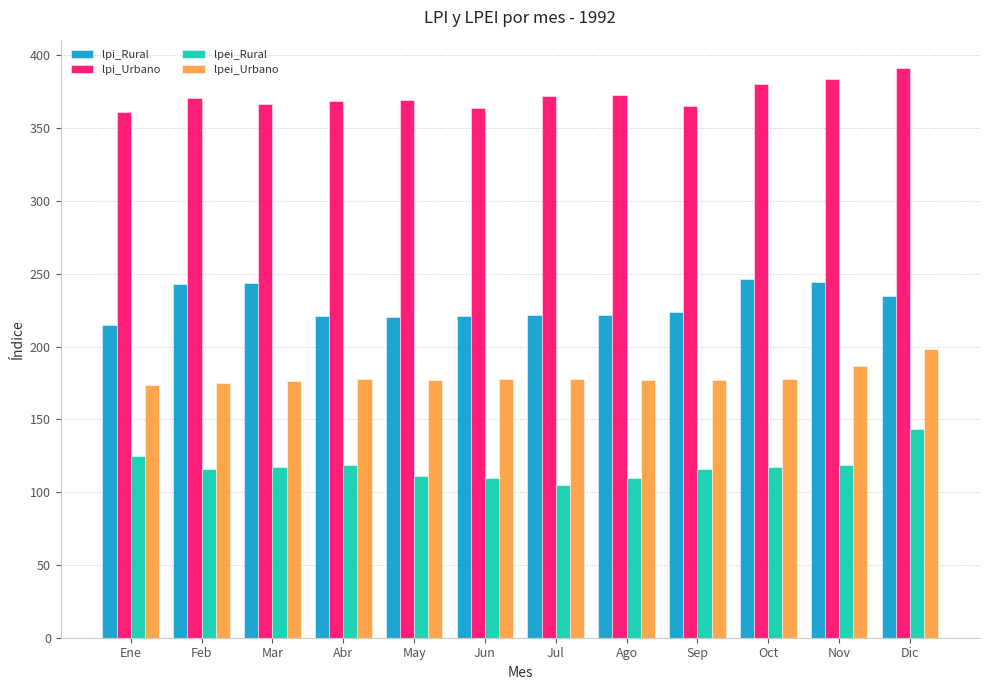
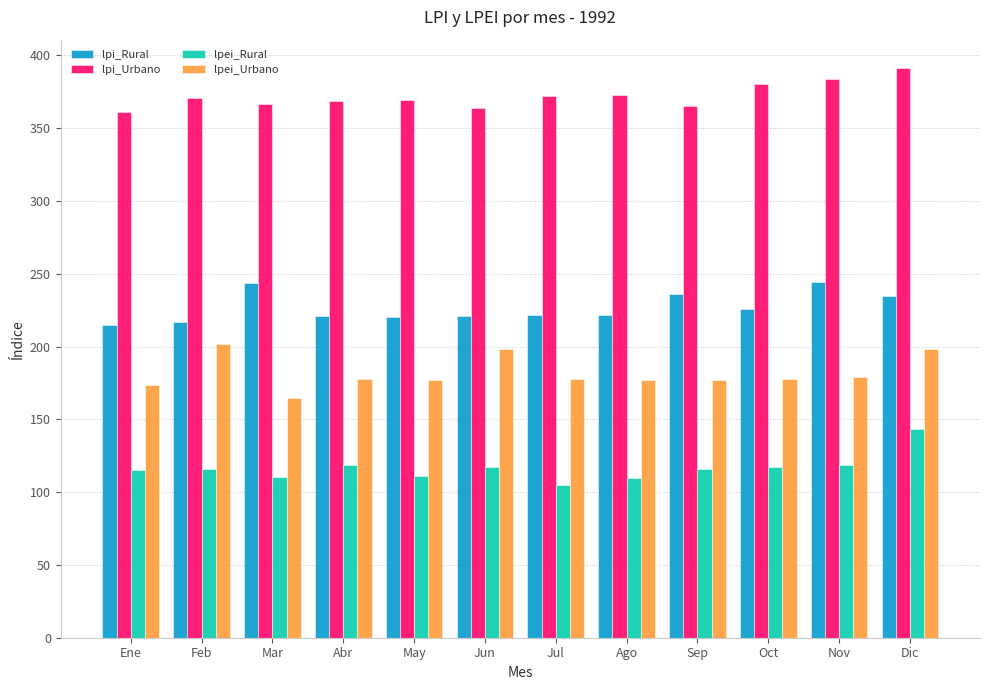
lpei_Rural, Ene: 124 -> 115
lpi_Rural, Feb: 243 -> 217
lpei_Urbano, Feb: 175 -> 202
lpei_Rural, Mar: 117 -> 110
lpei_Urbano, Mar: 176 -> 164
lpei_Rural, Jun: 110 -> 118
lpei_Urbano, Jun: 178 -> 198
lpi_Rural, Sep: 224 -> 236
lpi_Rural, Oct: 246 -> 226
lpei_Urbano, Nov: 187 -> 179
